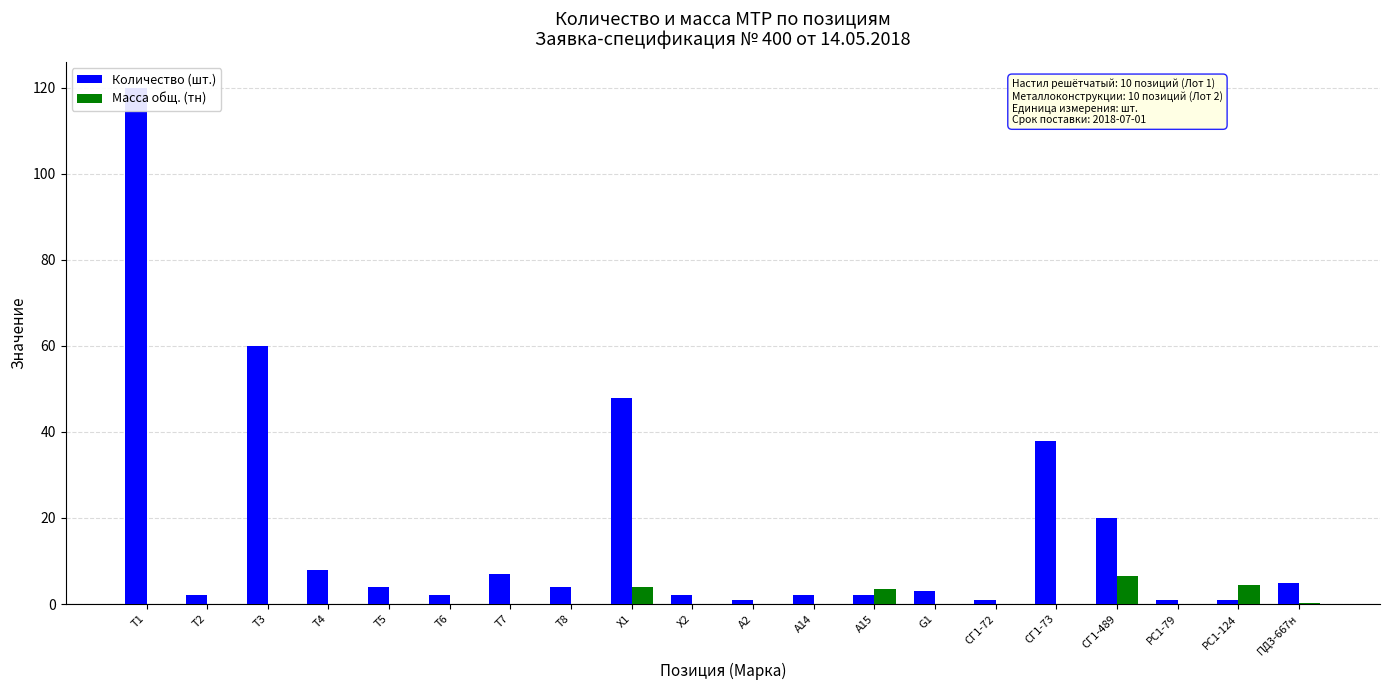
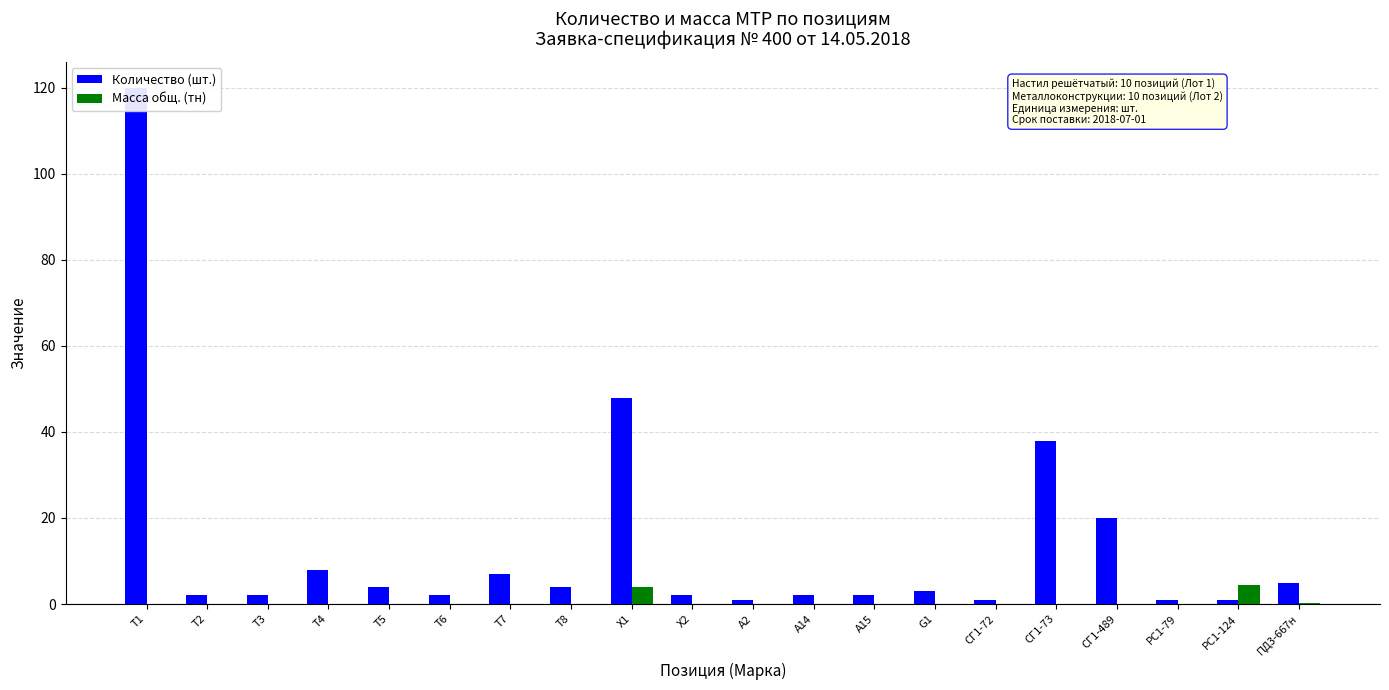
Количество (шт.), Т3: 60 -> 2
Масса общ. (тн), А15: 3 -> 0
Масса общ. (тн), СГ1-489: 7 -> 0
